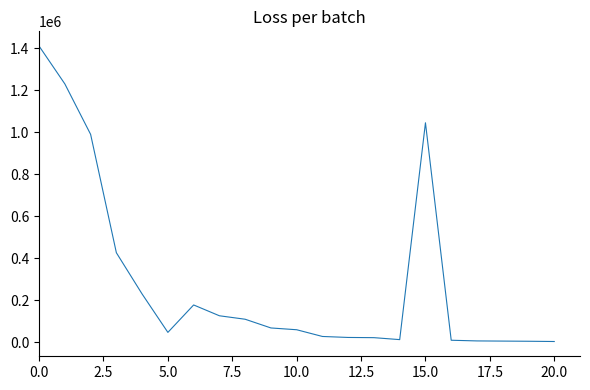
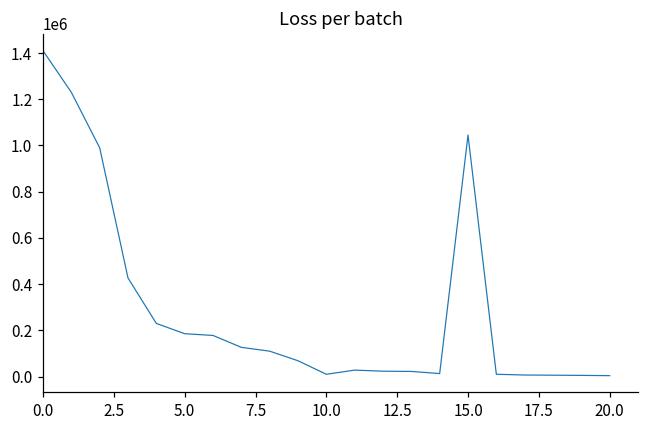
5.0: 50000 -> 190000
10.0: 60000 -> 10000
